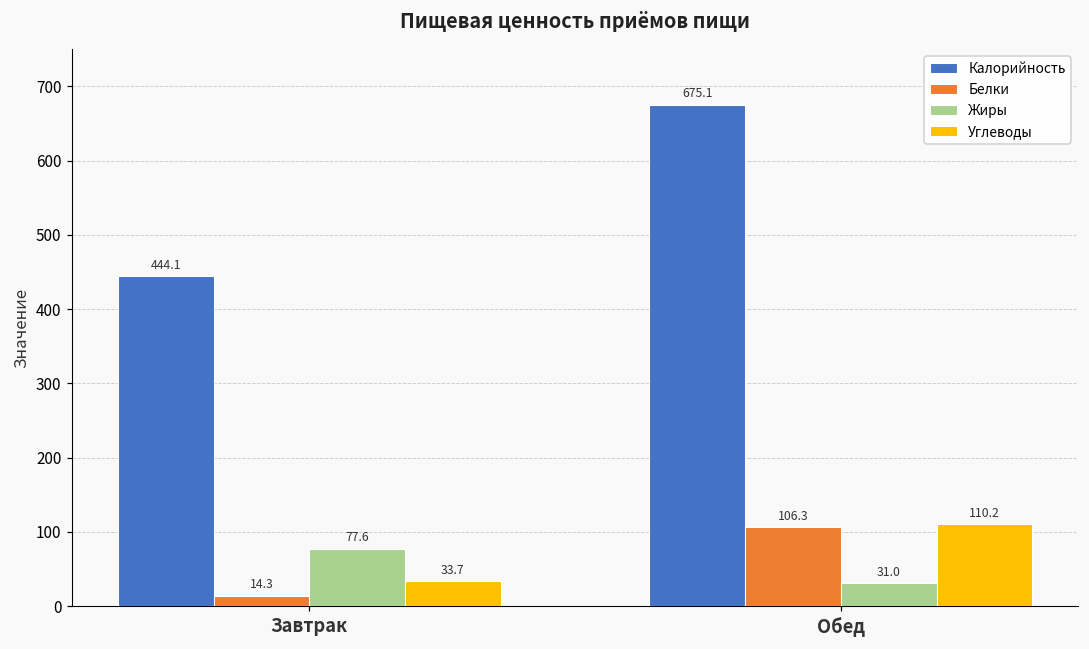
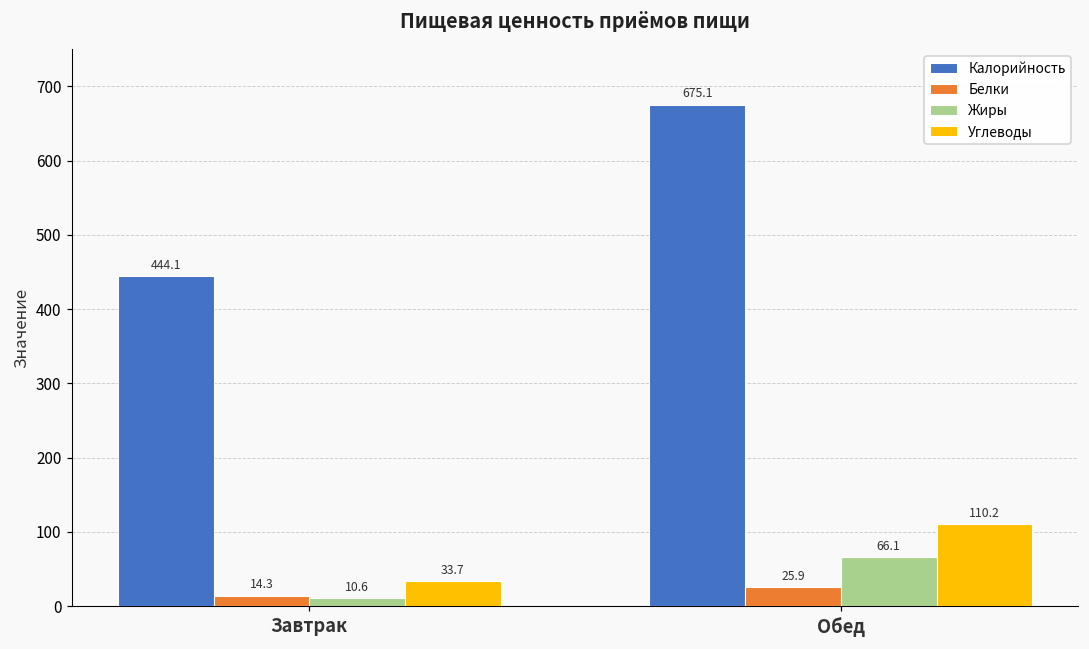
Жиры, Завтрак: 77.6 -> 10.6
Белки, Обед: 106.3 -> 25.9
Жиры, Обед: 31.0 -> 66.1
